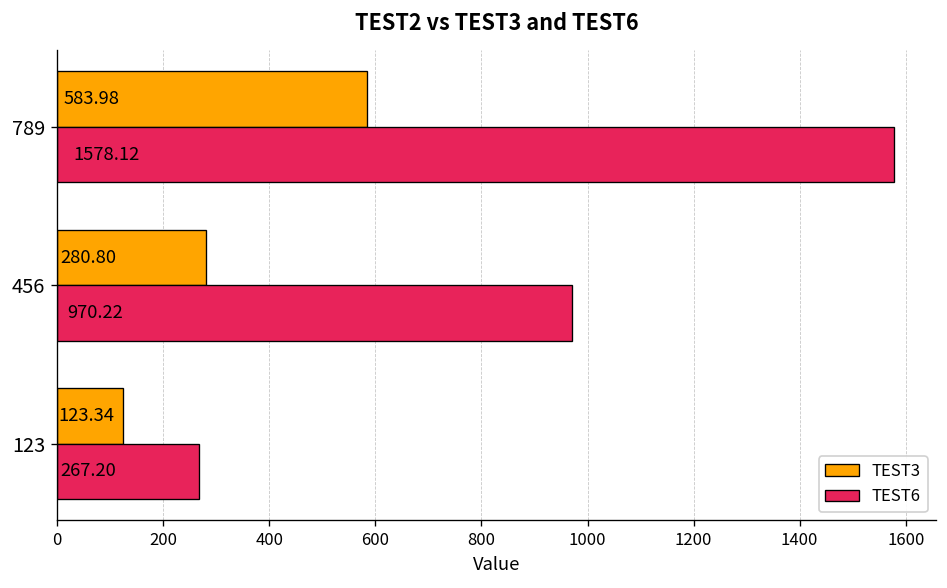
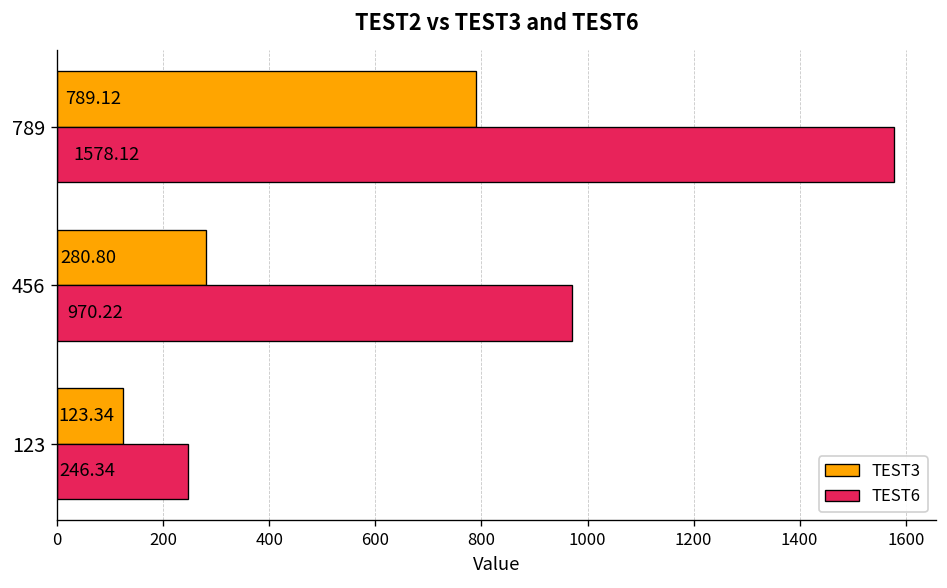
TEST3, 789: 583.98 -> 789.12
TEST6, 123: 267.20 -> 246.34
